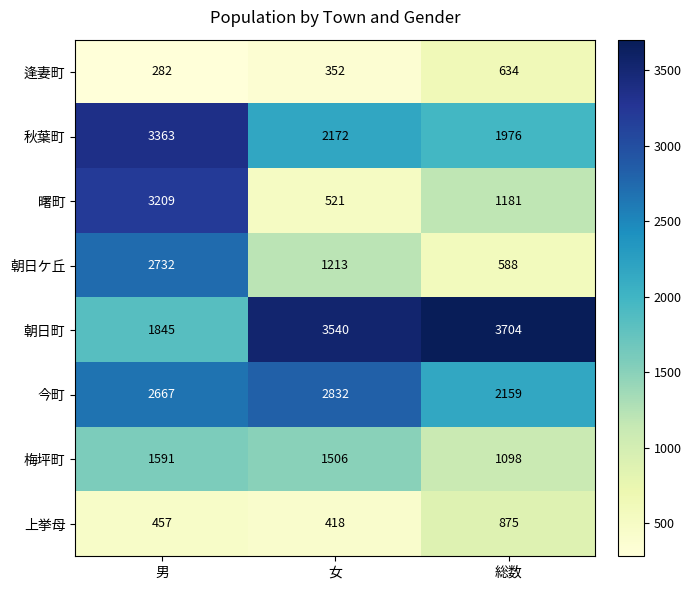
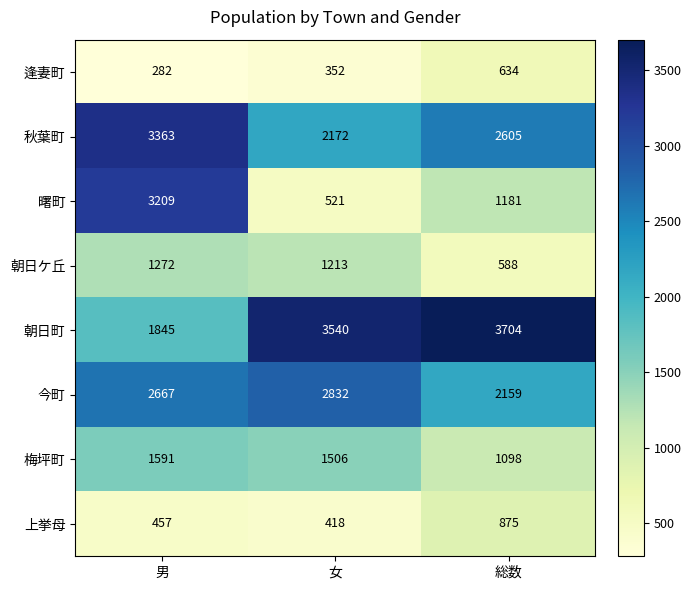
秋葉町, 総数: 1976 -> 2605
朝日ケ丘, 男: 2732 -> 1272
